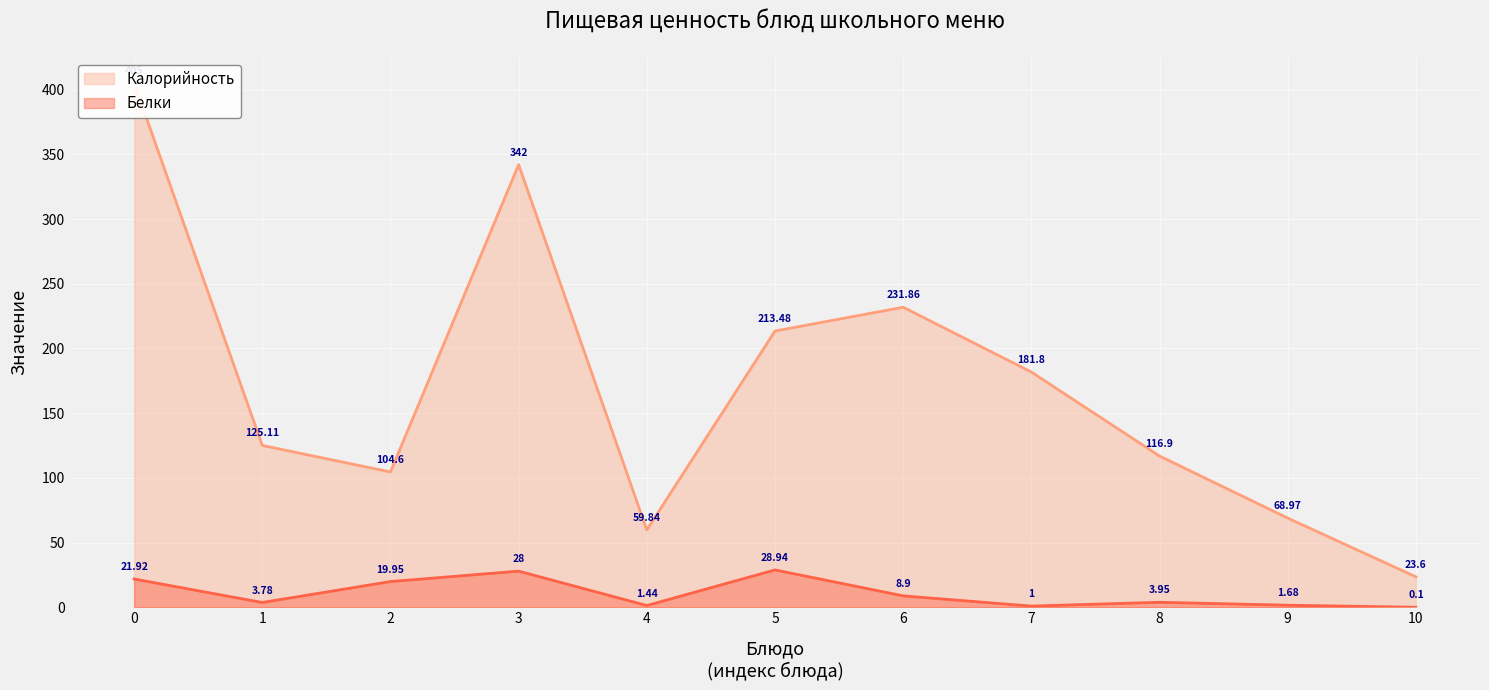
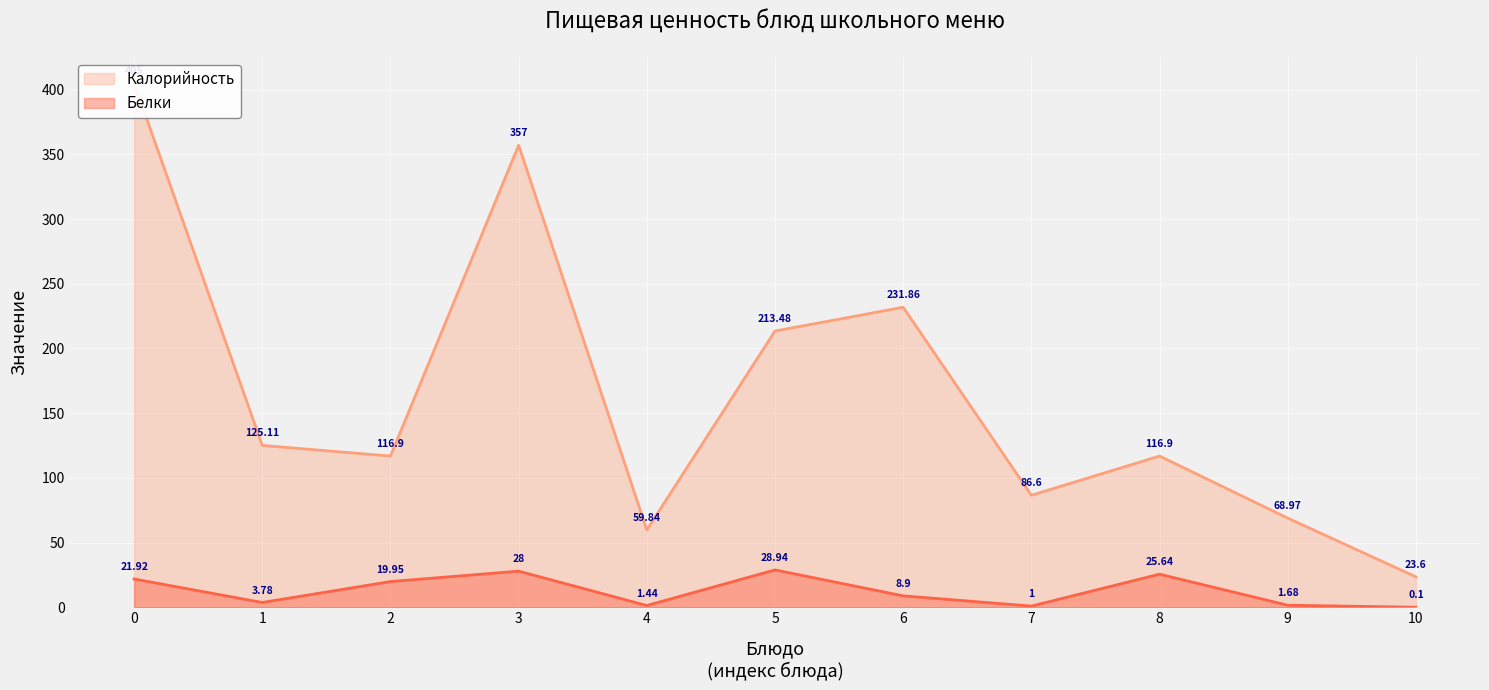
Калорийность, 2: 104.6 -> 116.9
Калорийность, 3: 342 -> 357
Калорийность, 7: 181.8 -> 86.6
Белки, 8: 3.95 -> 25.64
